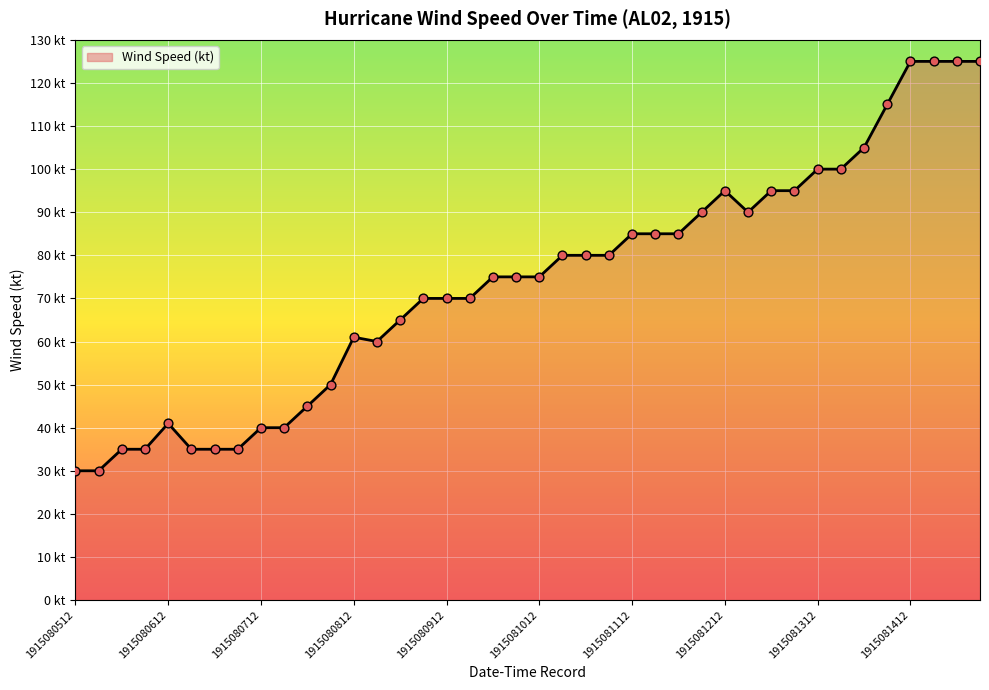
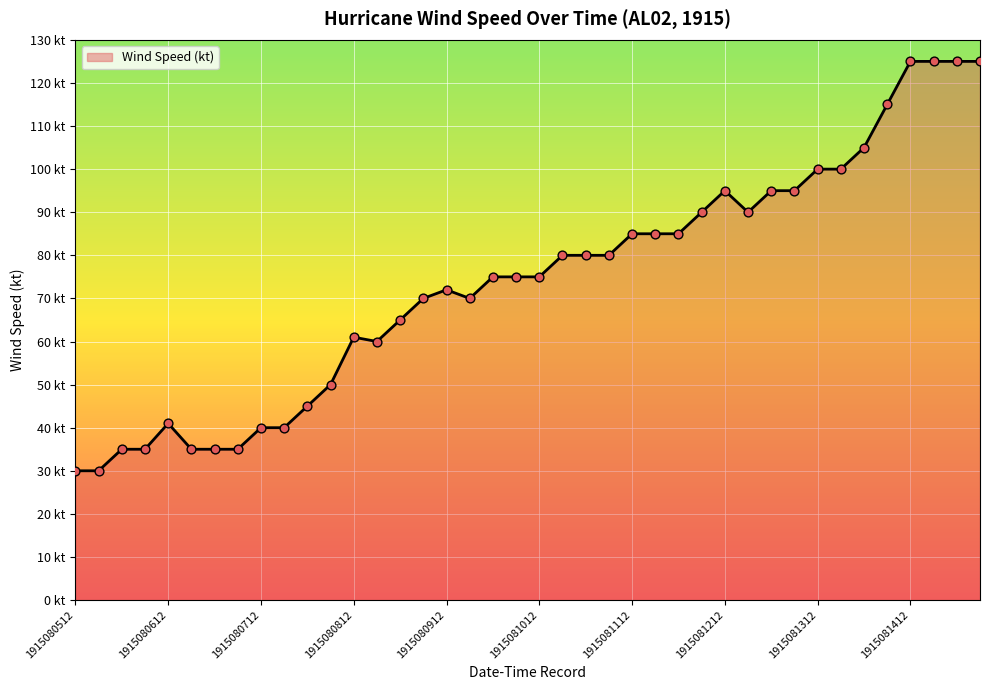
1915080912: 70 kt -> 72 kt
